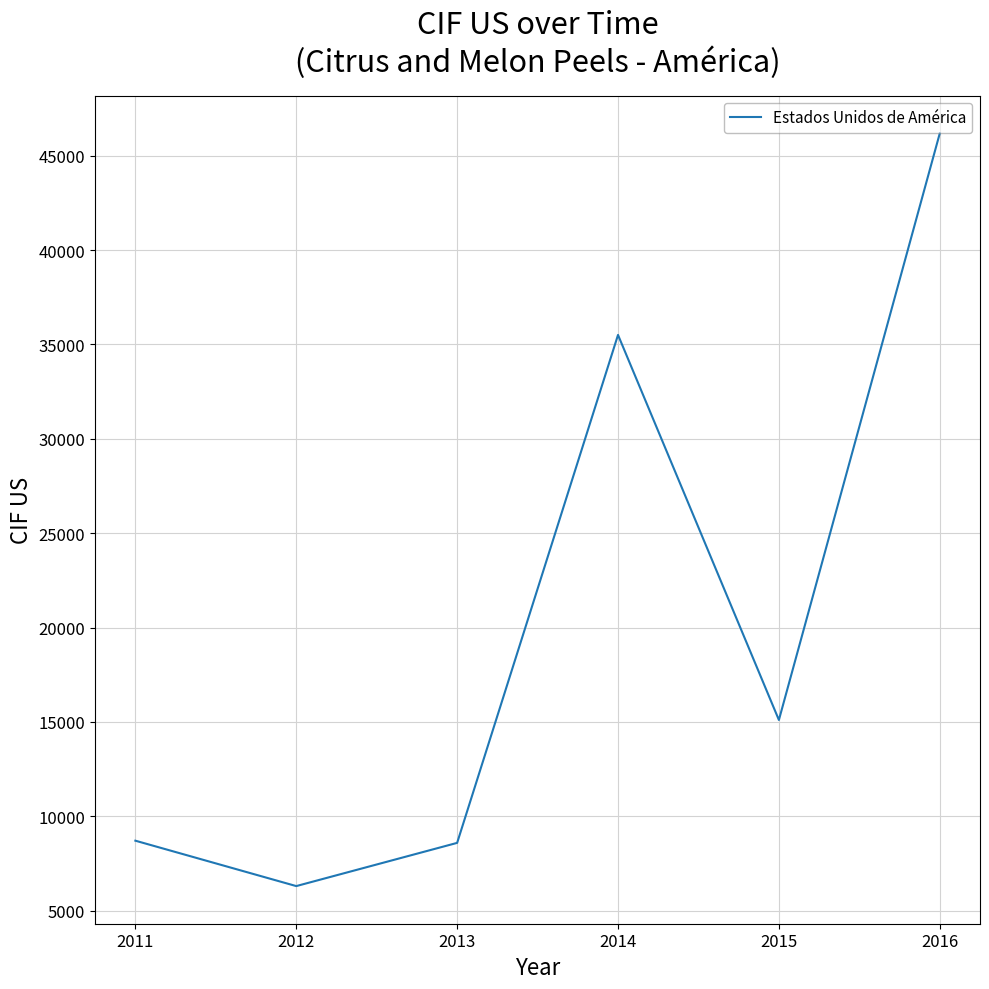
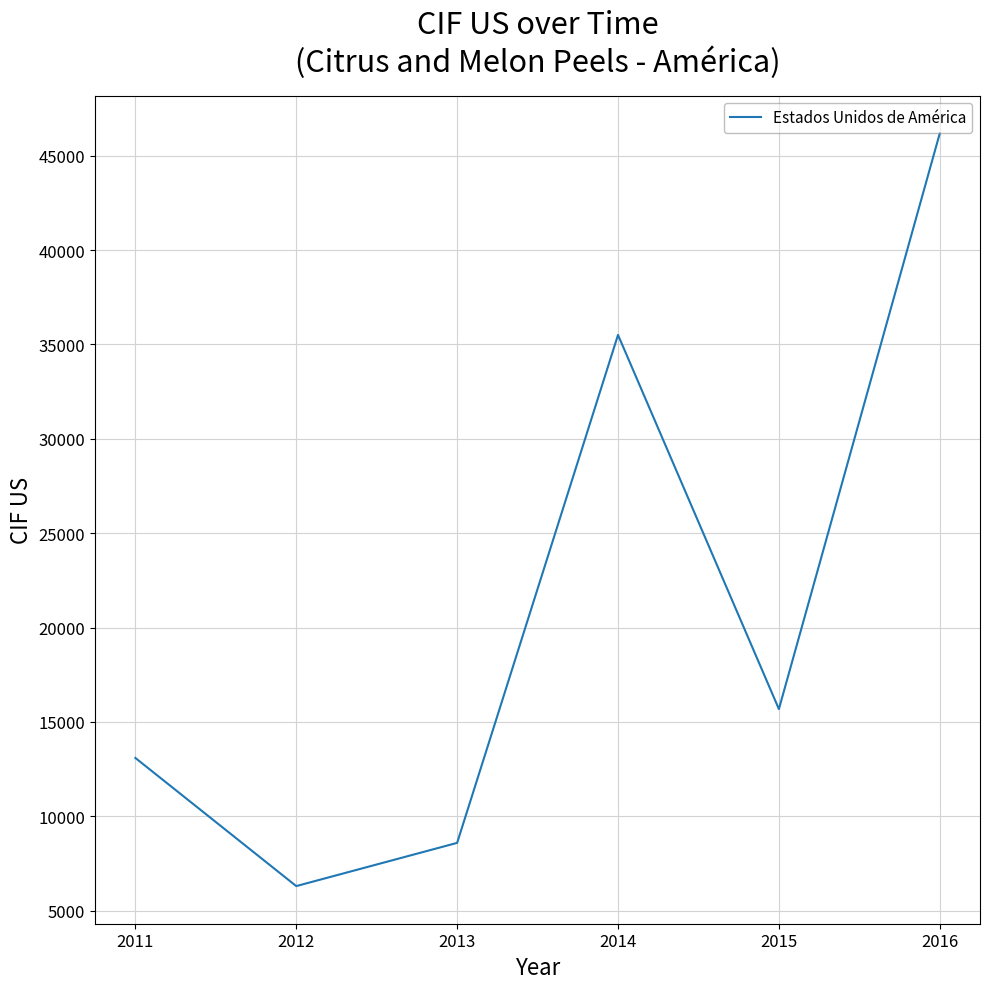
2011: 8700 -> 13100
2015: 15100 -> 15700
